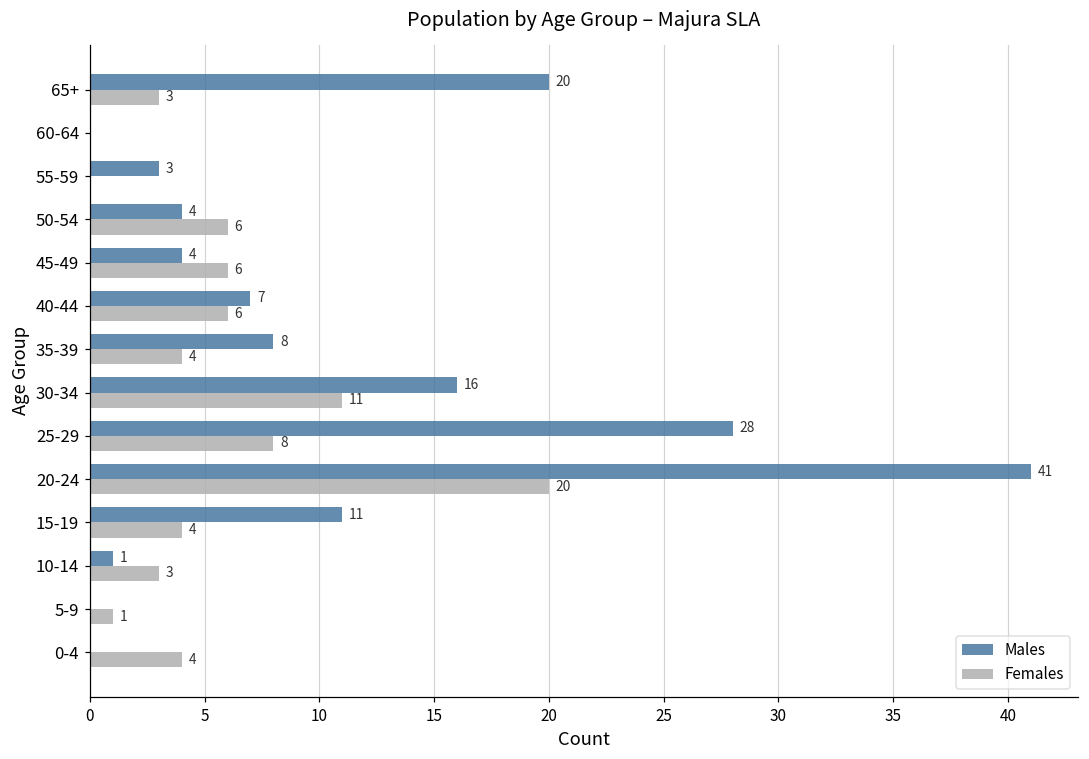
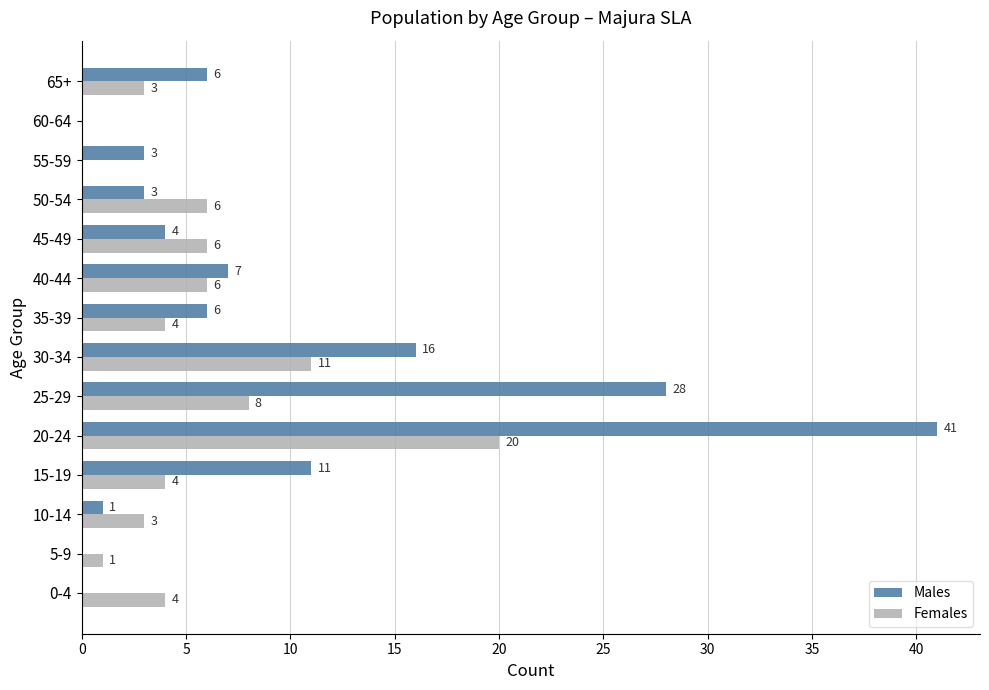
Males, 65+: 20 -> 6
Males, 50-54: 4 -> 3
Males, 35-39: 8 -> 6
